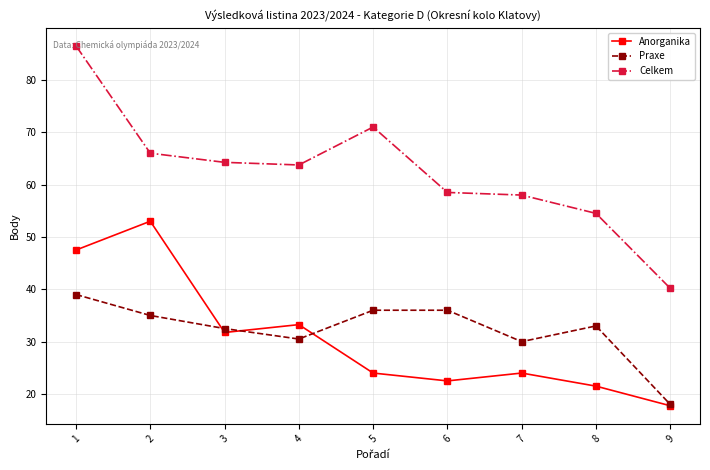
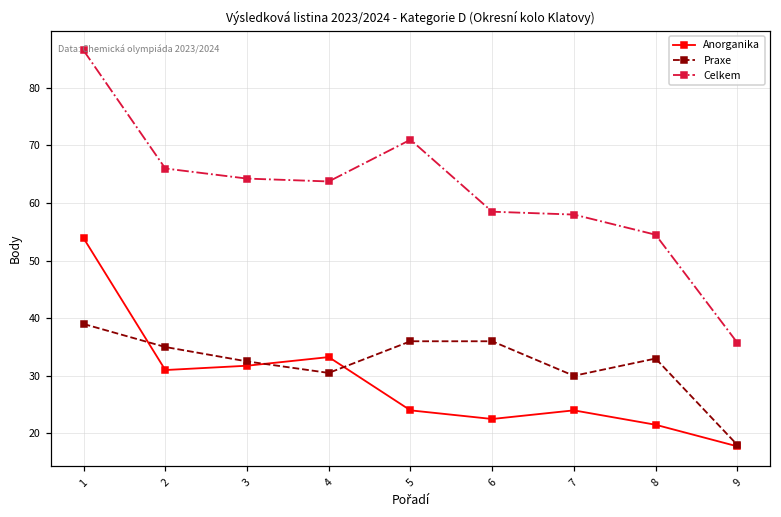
Anorganika, 1: 48 -> 54
Anorganika, 2: 53 -> 31
Celkem, 9: 40 -> 36
